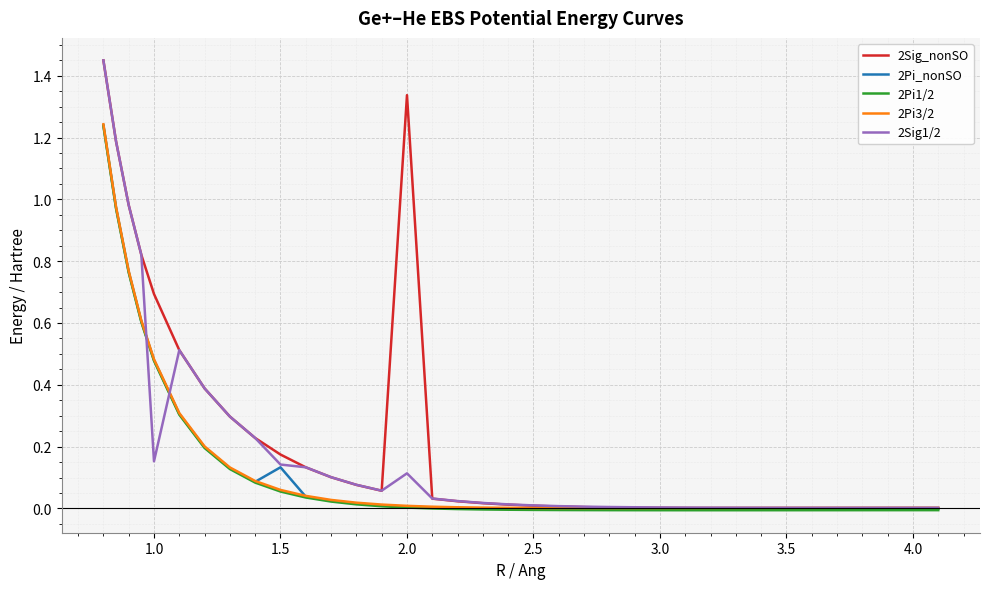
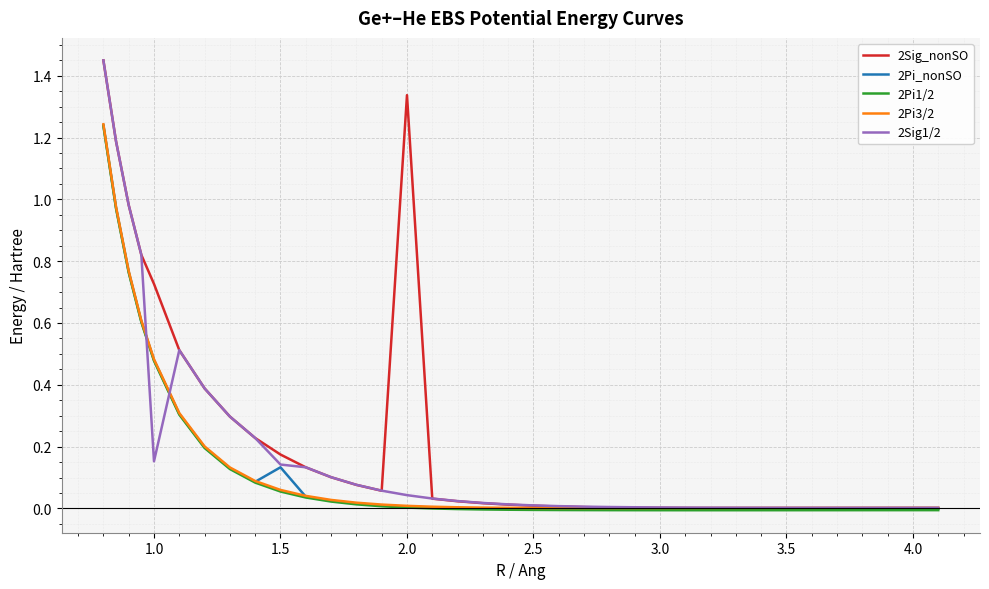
2Sig_nonSO, 1.0: 0.69 -> 0.73
2Sig1/2, 2.0: 0.11 -> 0.04
